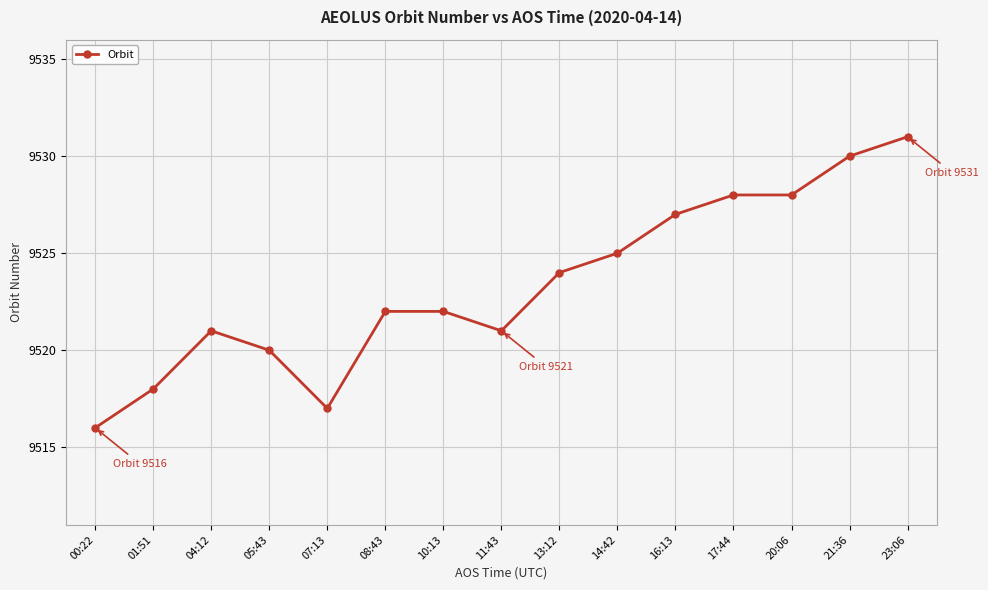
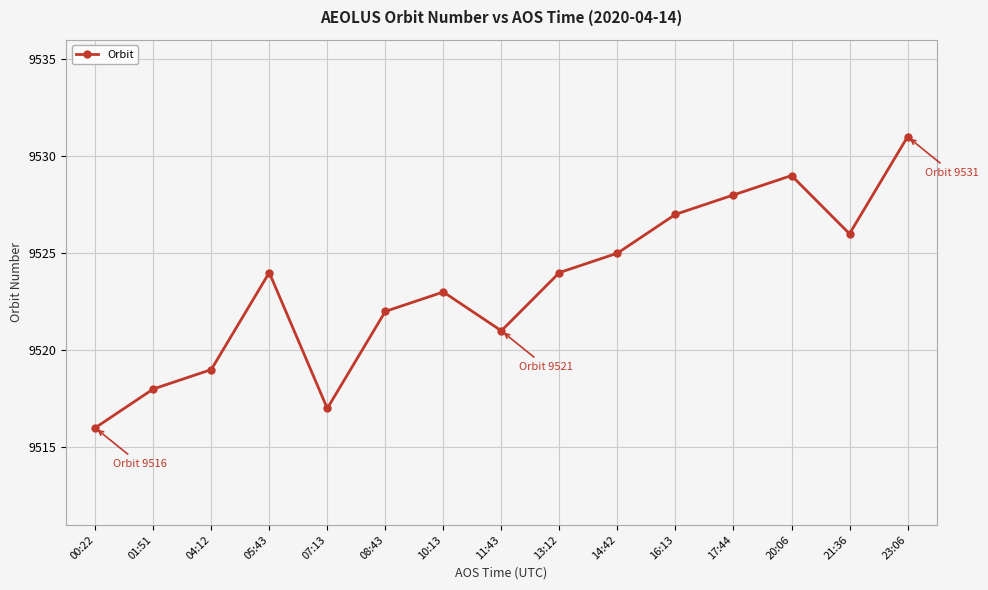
04:12: 9521 -> 9519
05:43: 9520 -> 9524
10:13: 9522 -> 9523
20:06: 9528 -> 9529
21:36: 9530 -> 9526
